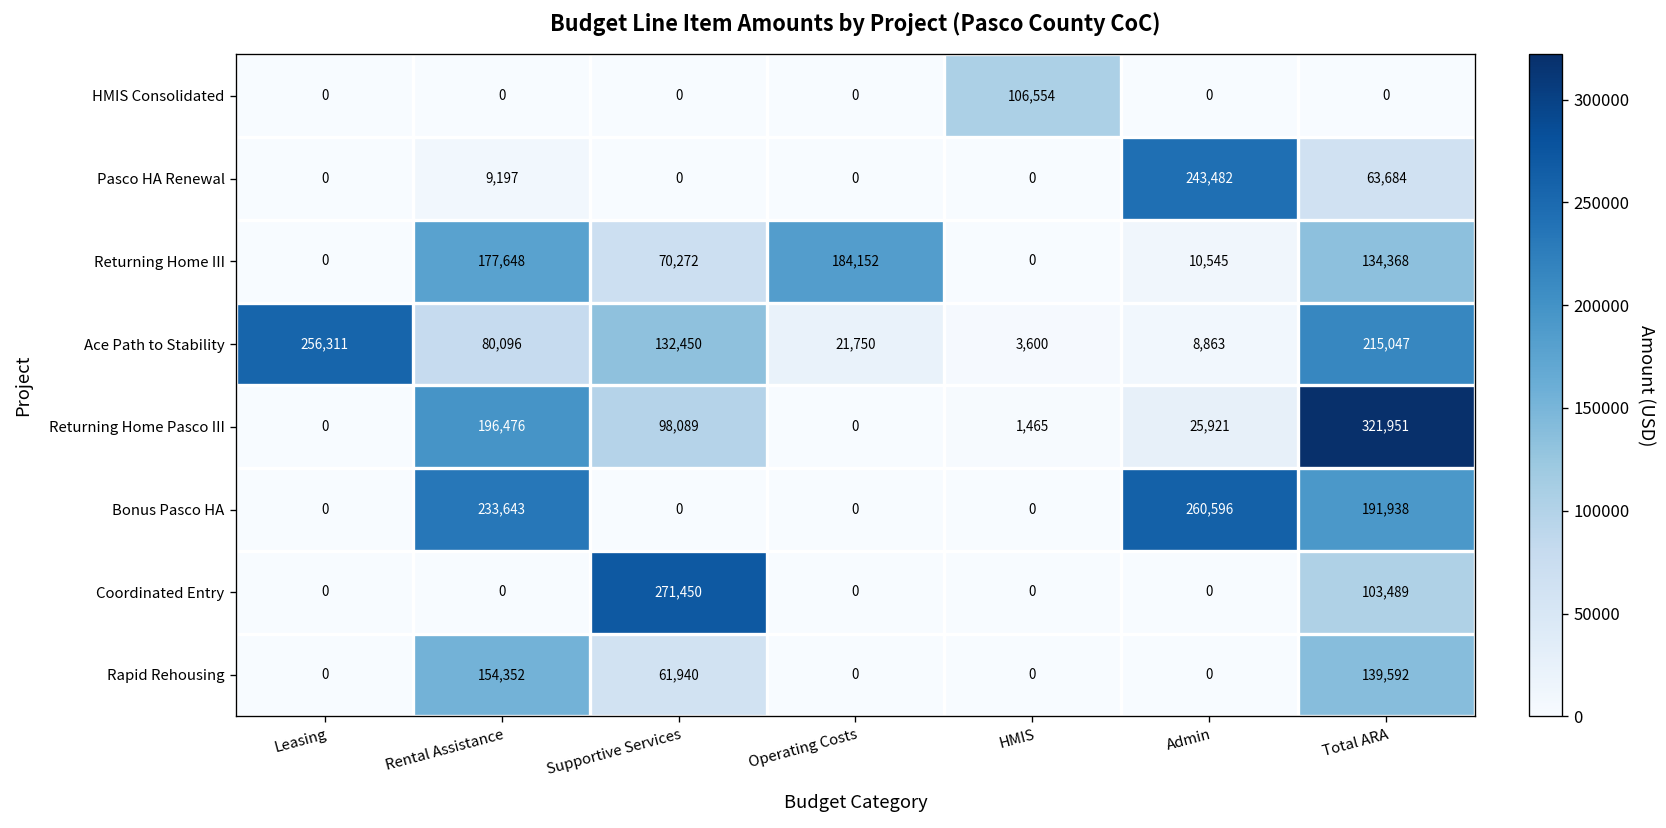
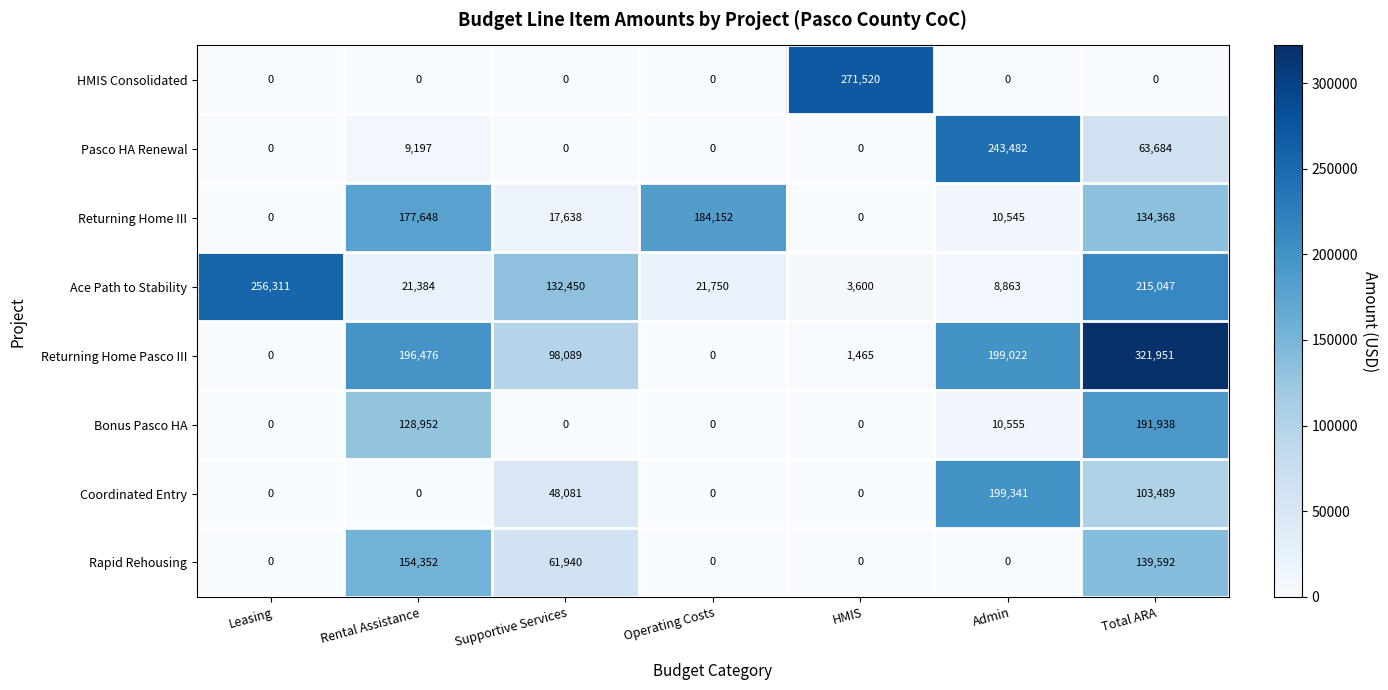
HMIS Consolidated, HMIS: 106,554 -> 271,520
Returning Home III, Supportive Services: 70,272 -> 17,638
Ace Path to Stability, Rental Assistance: 80,096 -> 21,384
Returning Home Pasco III, Admin: 25,921 -> 199,022
Bonus Pasco HA, Rental Assistance: 233,643 -> 128,952
Bonus Pasco HA, Admin: 260,596 -> 10,555
Coordinated Entry, Supportive Services: 271,450 -> 48,081
Coordinated Entry, Admin: 0 -> 199,341
